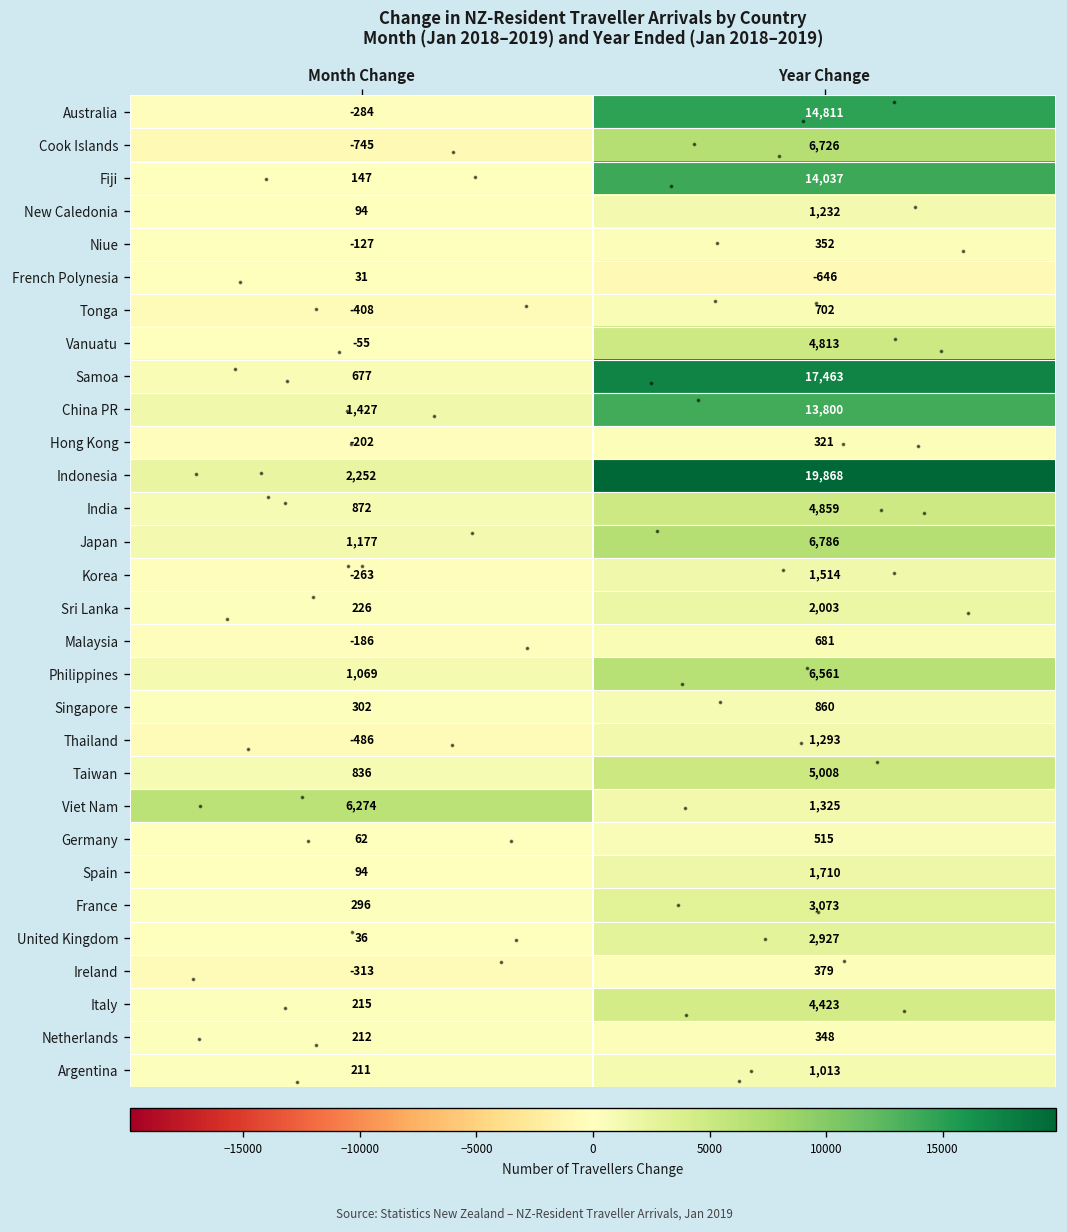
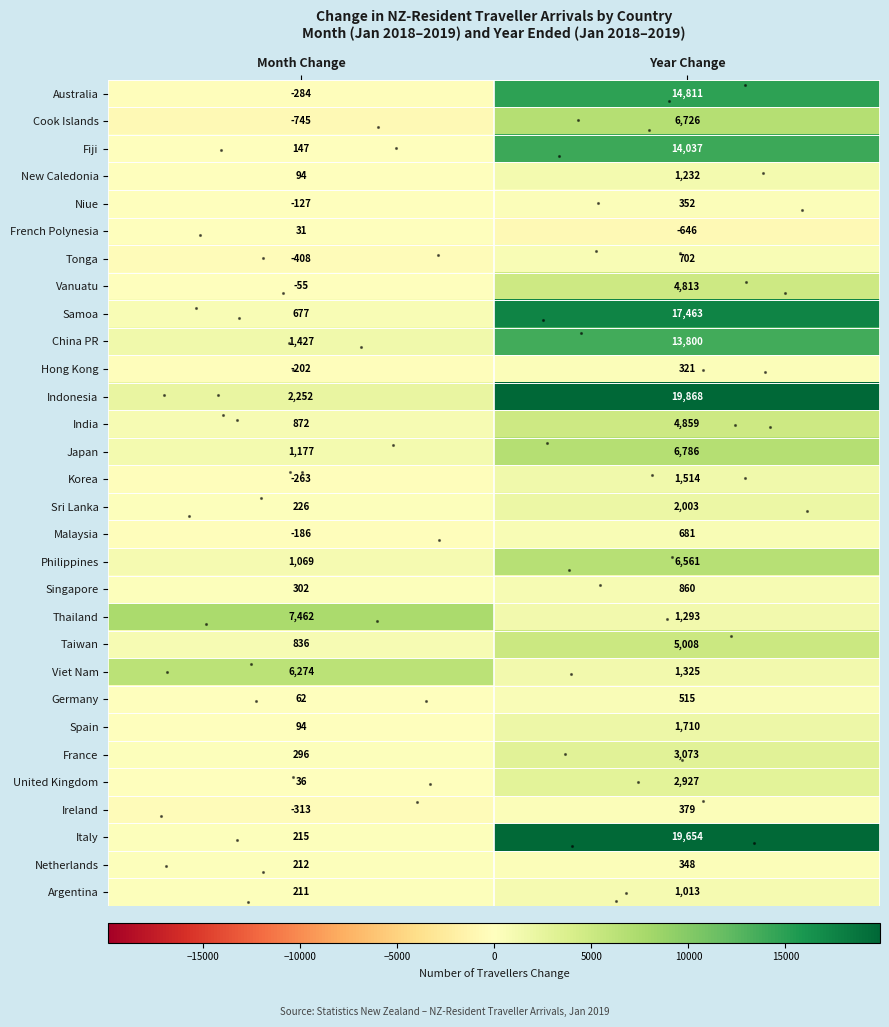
Thailand, Month Change: -486 -> 7,462
Italy, Year Change: 4,423 -> 19,654
